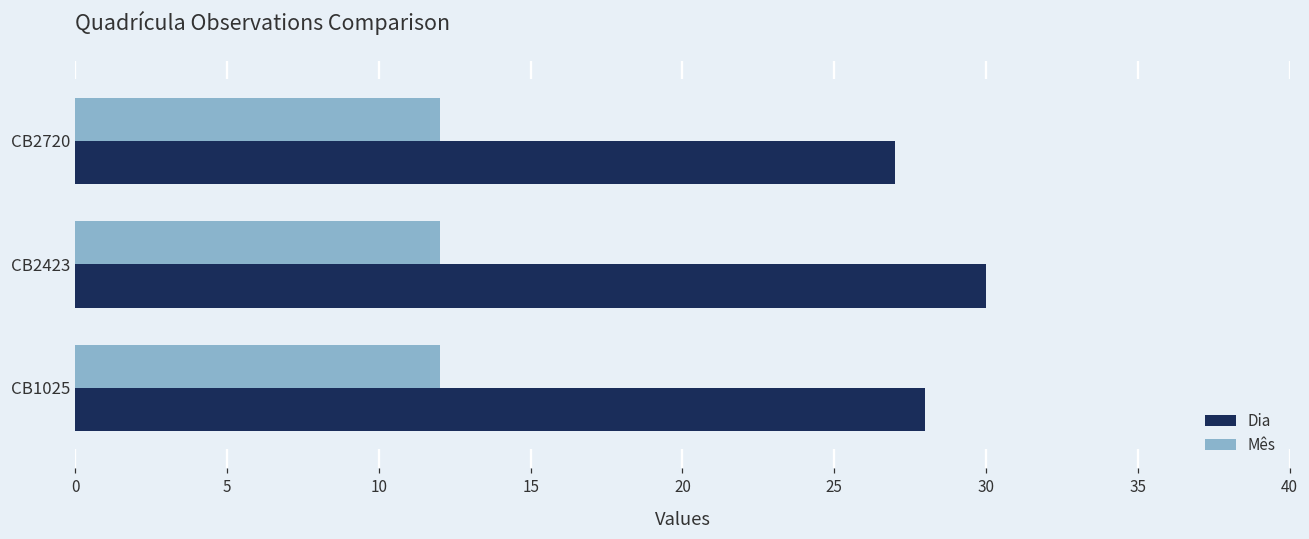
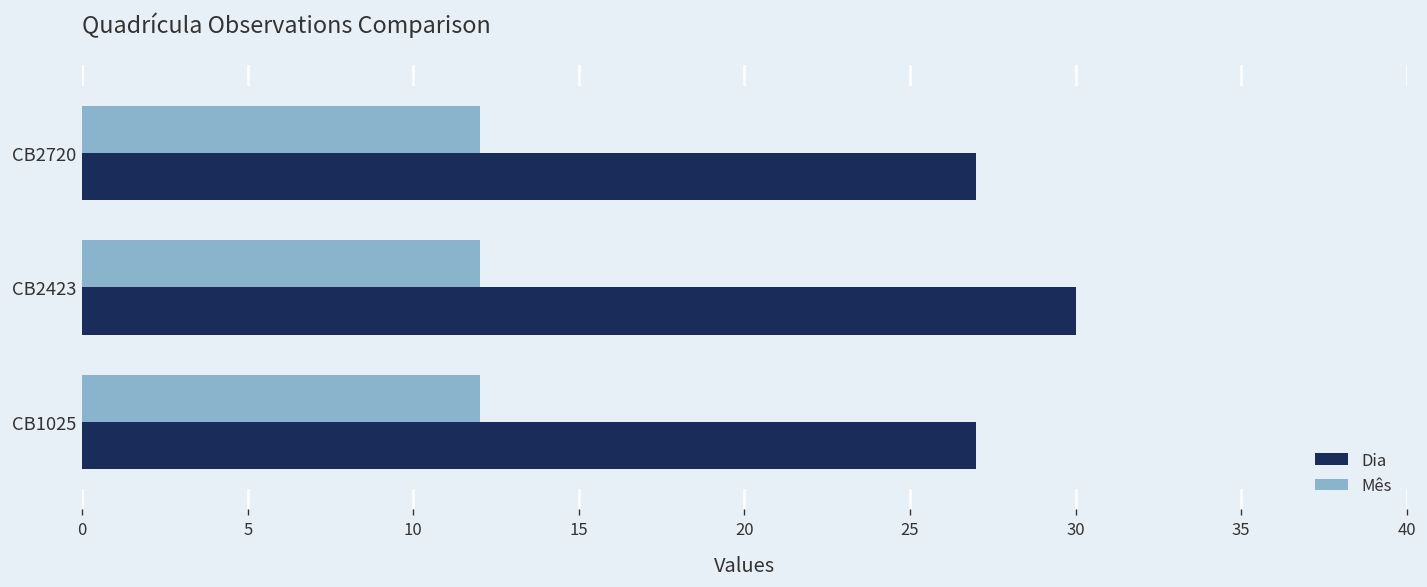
Dia, CB1025: 28 -> 27
